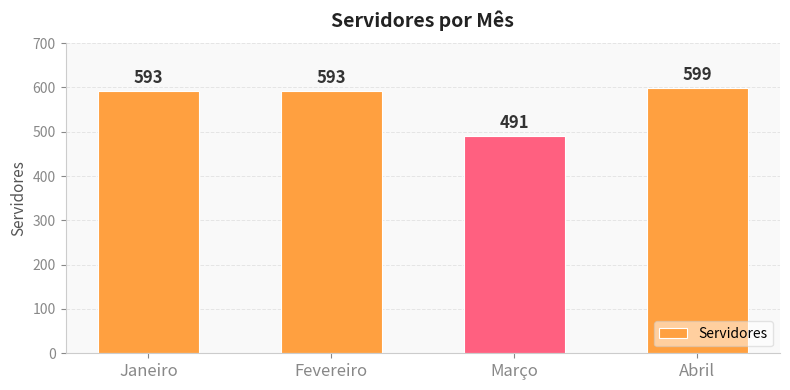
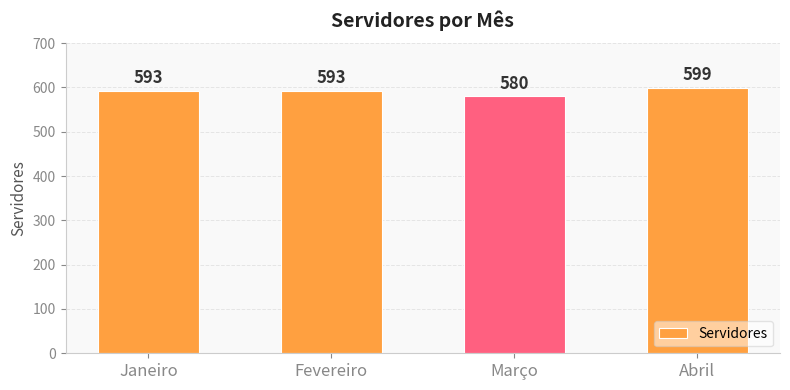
Março: 491 -> 580
